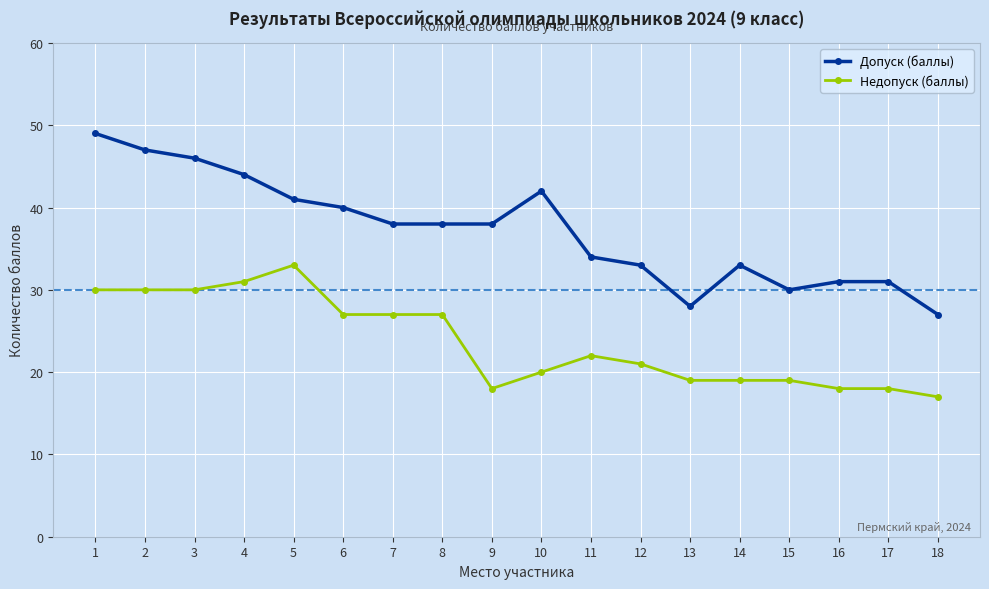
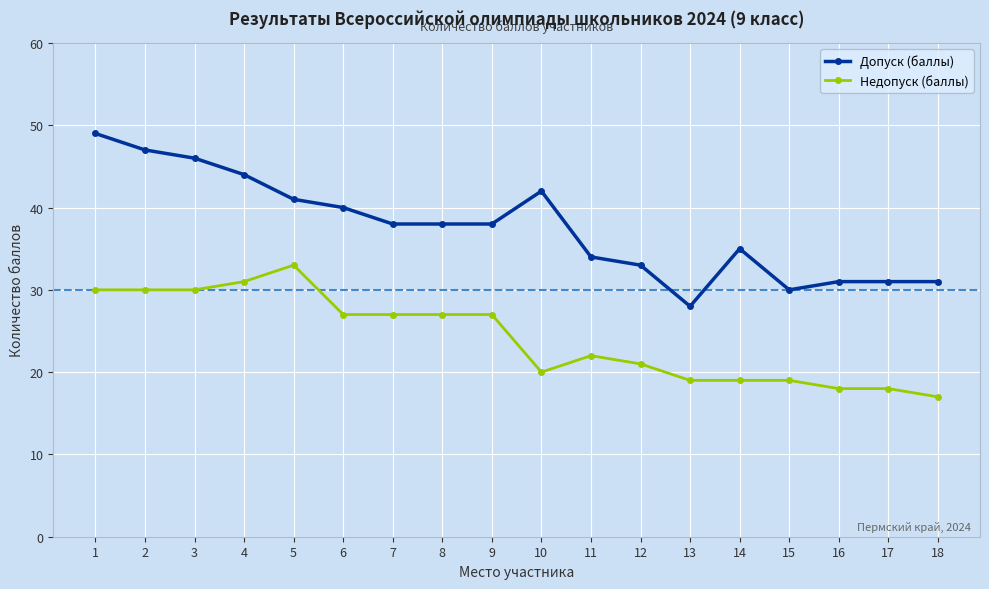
Недопуск (баллы), 9: 18 -> 27
Допуск (баллы), 14: 33 -> 35
Допуск (баллы), 18: 27 -> 31
